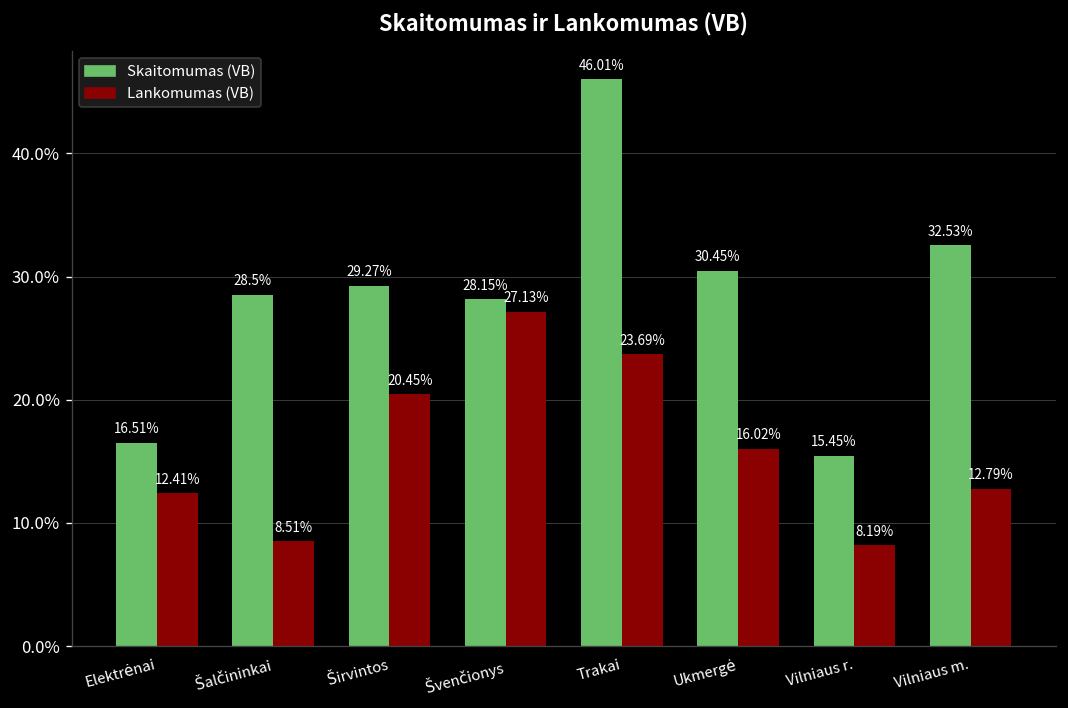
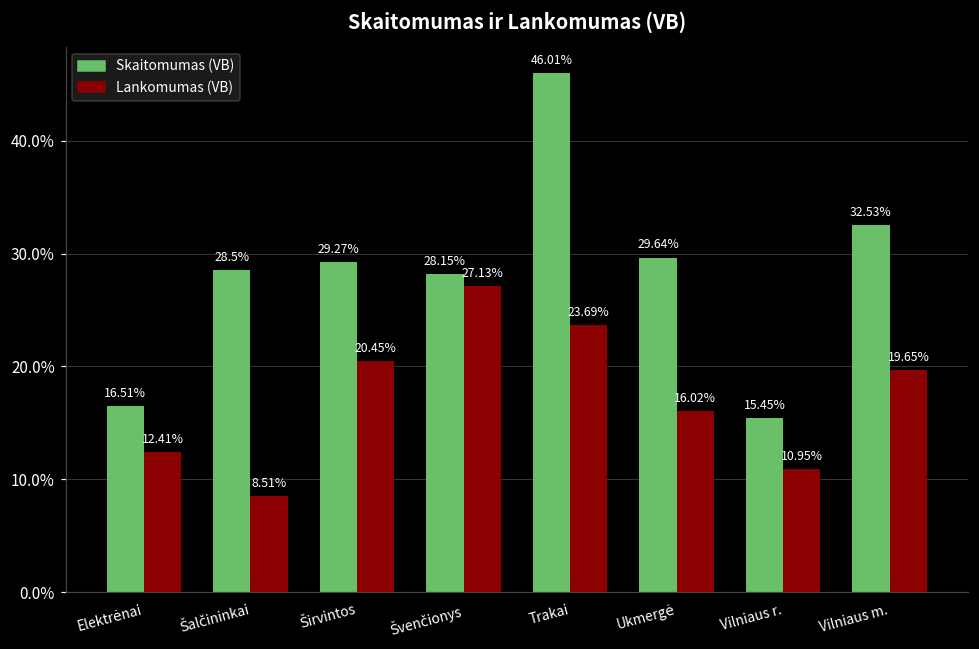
Skaitomumas (VB), Ukmergė: 30.45% -> 29.64%
Lankomumas (VB), Vilniaus r.: 8.19% -> 10.95%
Lankomumas (VB), Vilniaus m.: 12.79% -> 19.65%
